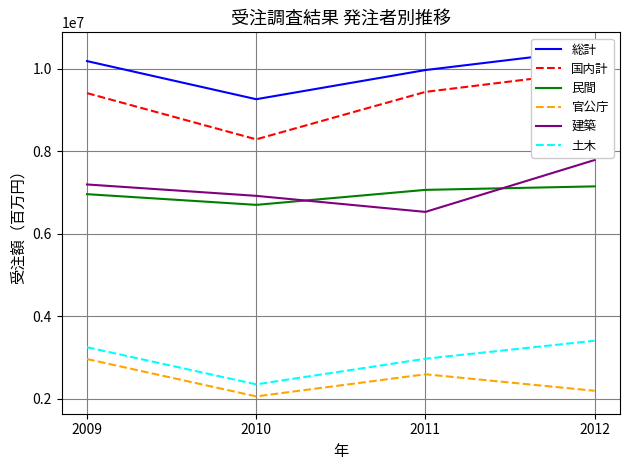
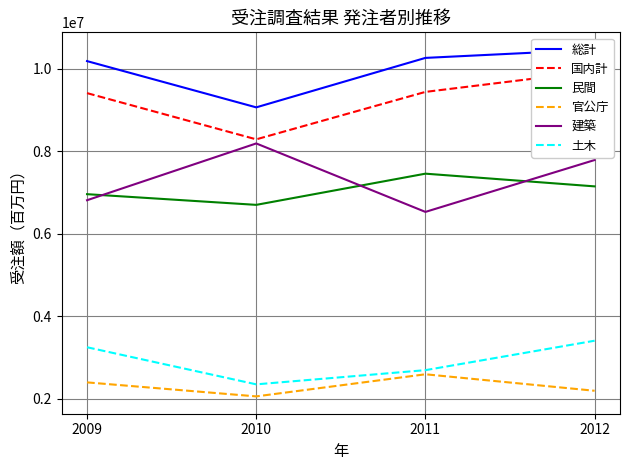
官公庁, 2009: 3000000 -> 2400000
建築, 2009: 7200000 -> 6800000
総計, 2010: 9300000 -> 9100000
建築, 2010: 6900000 -> 8200000
総計, 2011: 10000000 -> 10300000
民間, 2011: 7100000 -> 7500000
土木, 2011: 3000000 -> 2700000
